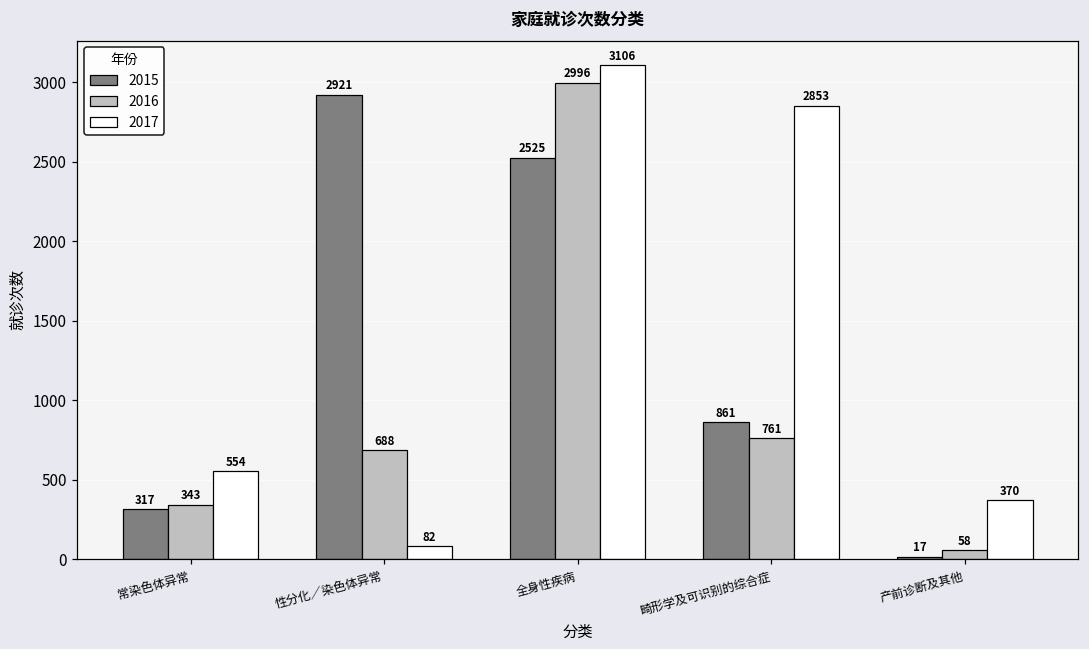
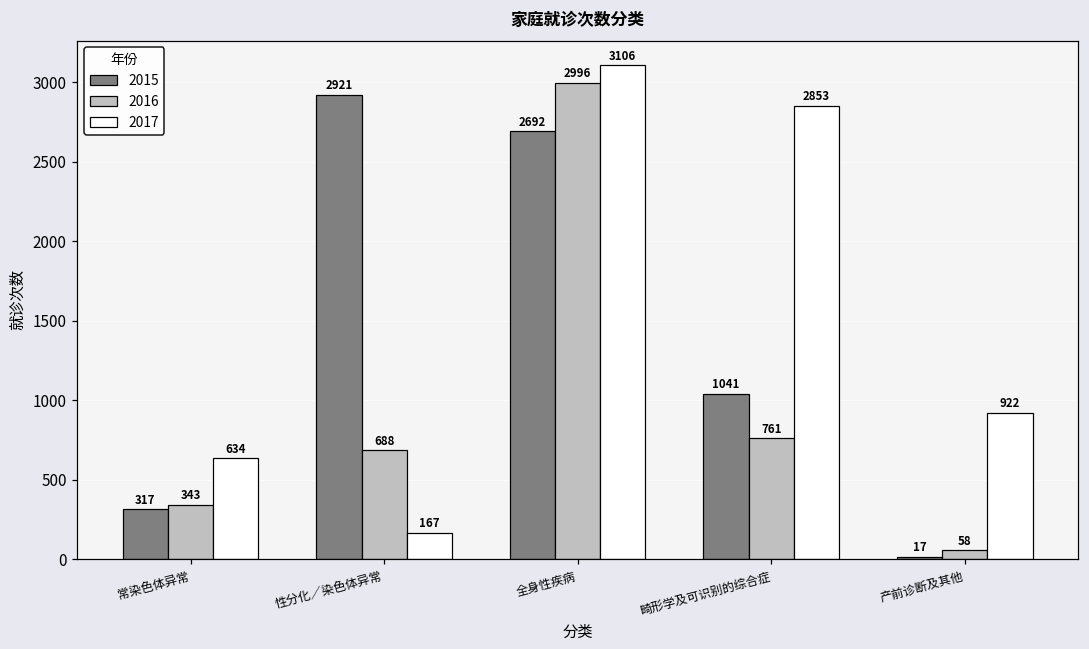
2017, 常染色体异常: 554 -> 634
2017, 性分化／染色体异常: 82 -> 167
2015, 全身性疾病: 2525 -> 2692
2015, 畸形学及可识别的综合症: 861 -> 1041
2017, 产前诊断及其他: 370 -> 922
